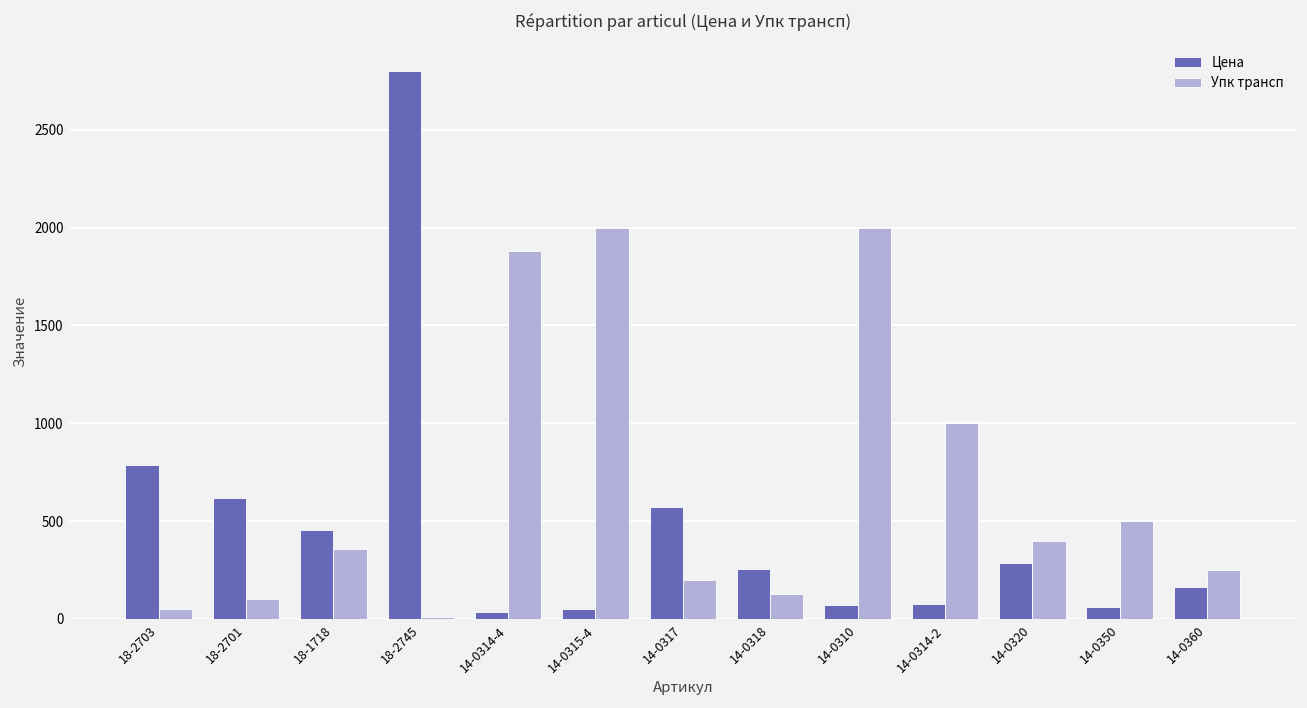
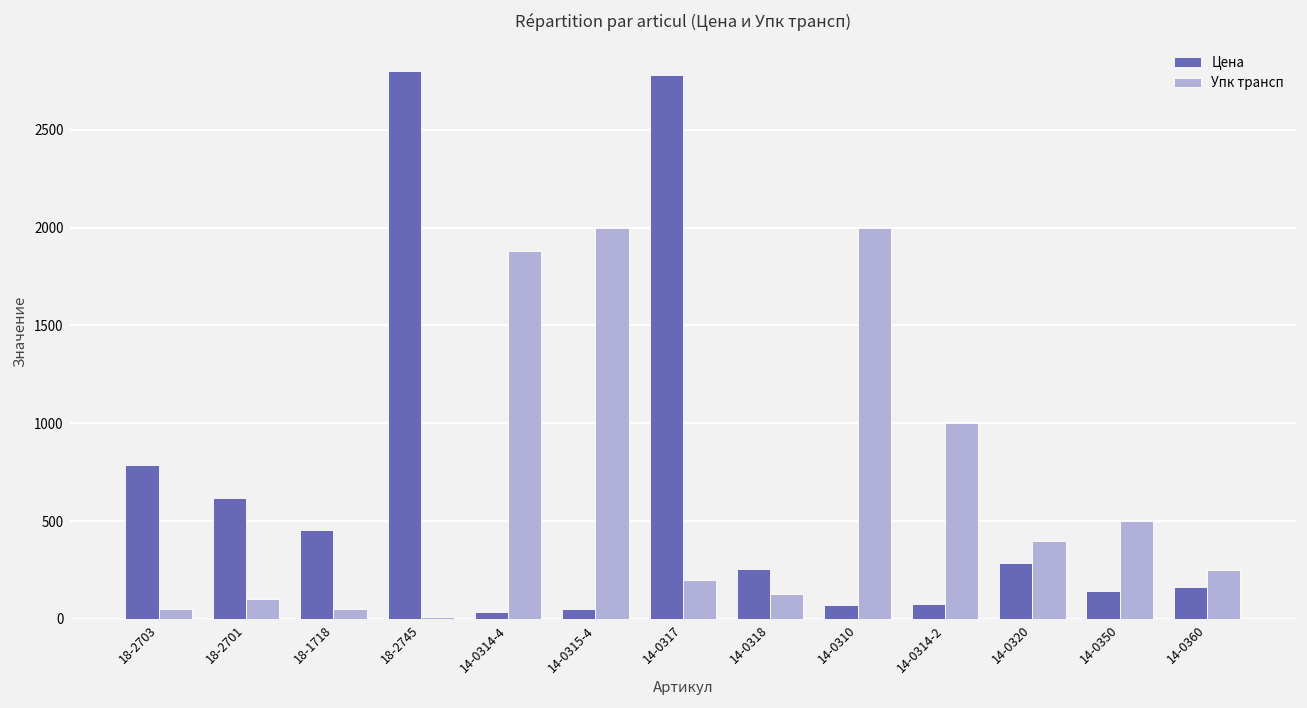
Упк трансп, 18-1718: 360 -> 50
Цена, 14-0317: 570 -> 2780
Цена, 14-0350: 60 -> 140
